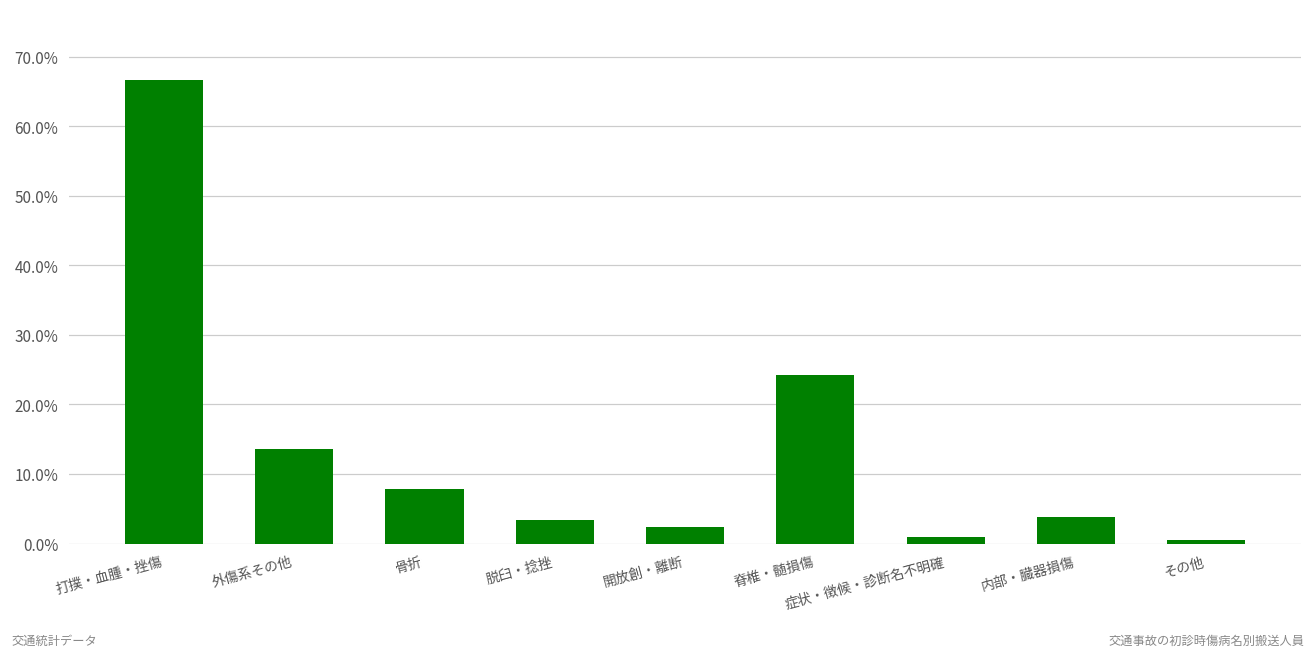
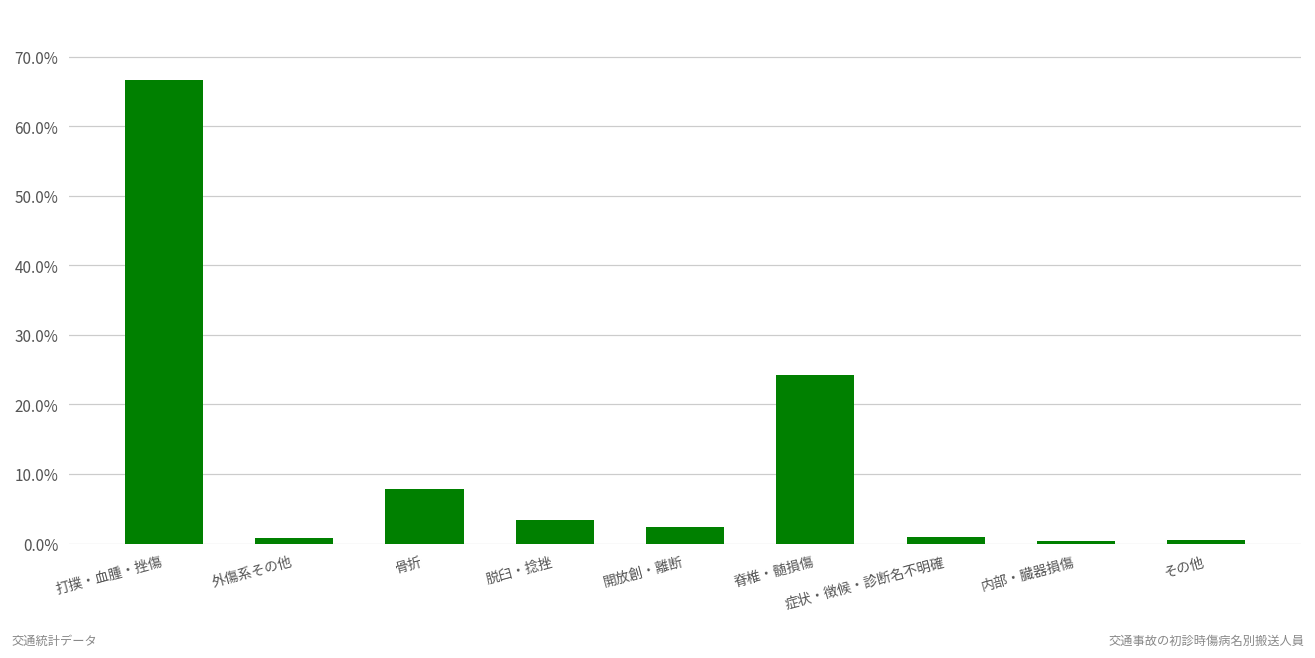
外傷系その他: 14% -> 1%
内部・臓器損傷: 4% -> 0%
